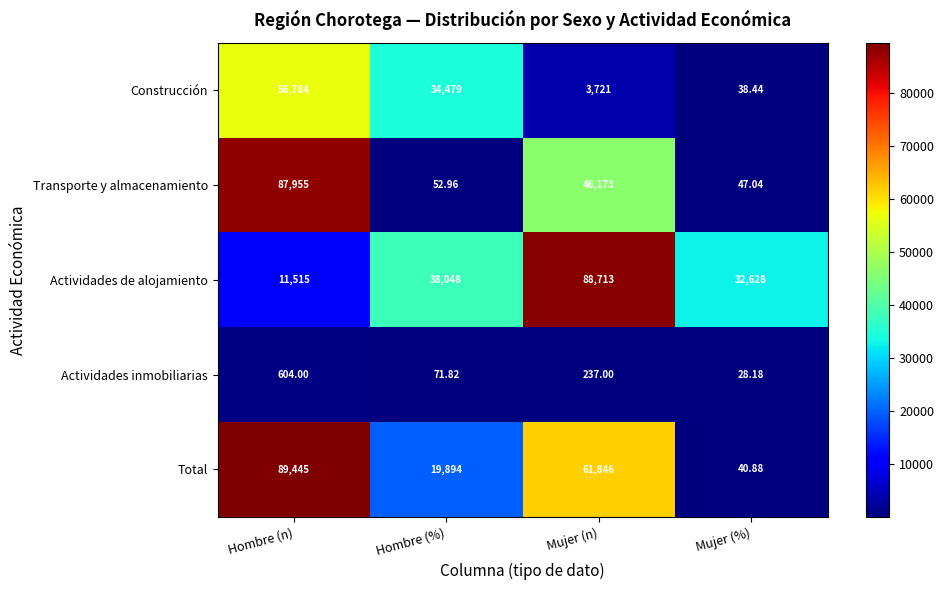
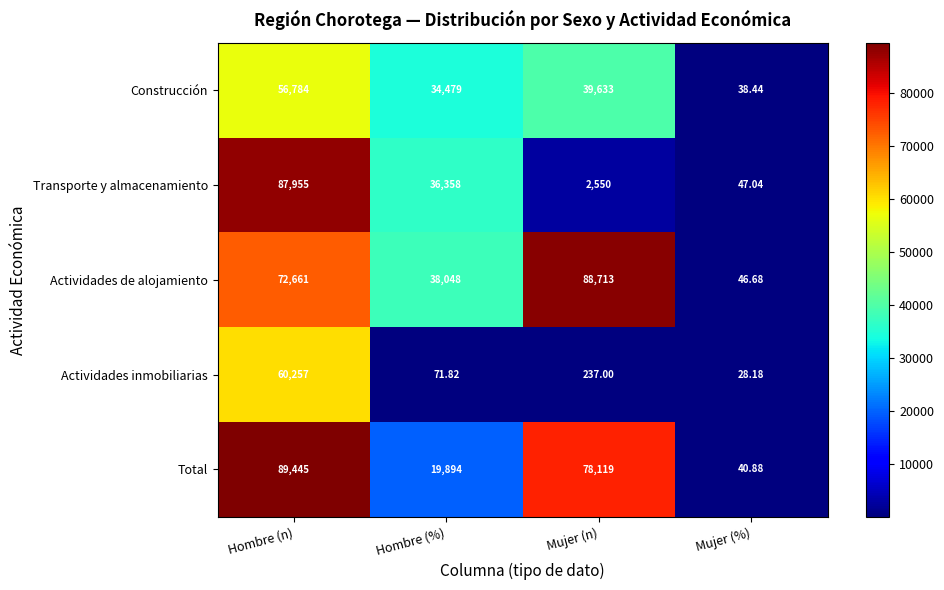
Construcción, Mujer (n): 3,721 -> 39,633
Transporte y almacenamiento, Hombre (%): 52.96 -> 36,358
Transporte y almacenamiento, Mujer (n): 46,173 -> 2,550
Actividades de alojamiento, Hombre (n): 11,515 -> 72,661
Actividades de alojamiento, Mujer (%): 32,628 -> 46.68
Actividades inmobiliarias, Hombre (n): 604.00 -> 60,257
Total, Mujer (n): 61,846 -> 78,119
